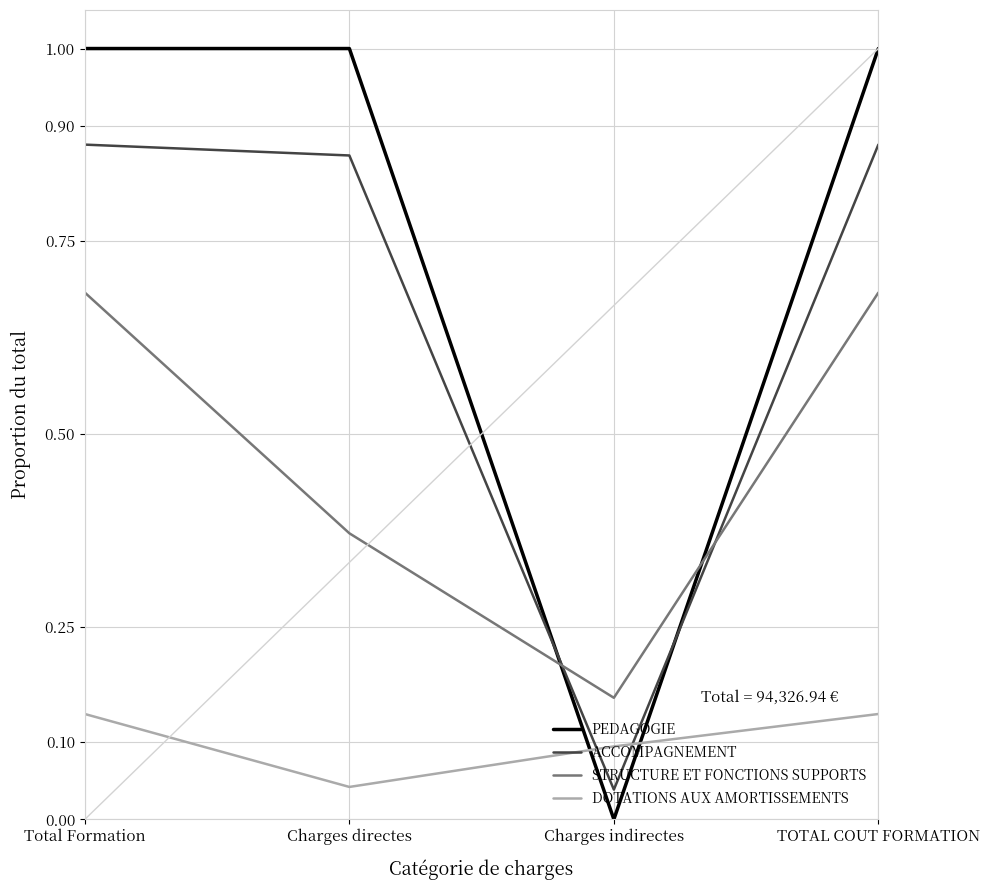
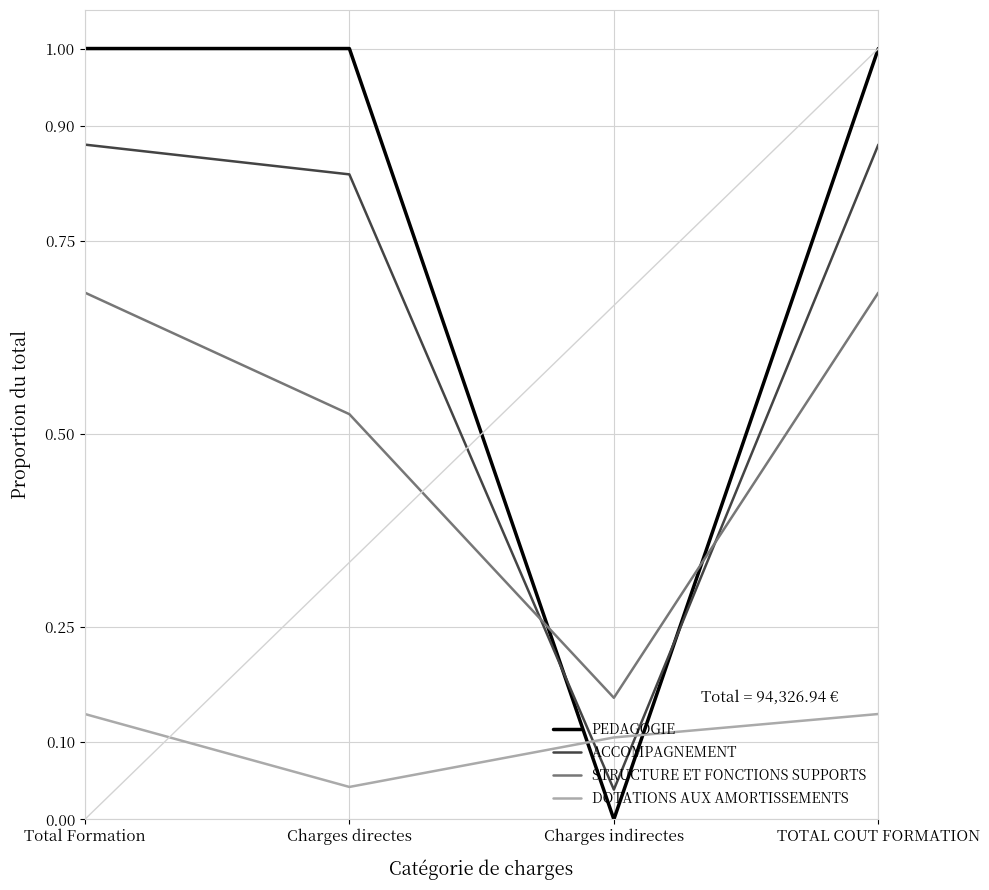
ACCOMPAGNEMENT, Charges directes: 0.86 -> 0.84
STRUCTURE ET FONCTIONS SUPPORTS, Charges directes: 0.37 -> 0.53
DOTATIONS AUX AMORTISSEMENTS, Charges indirectes: 0.09 -> 0.11
